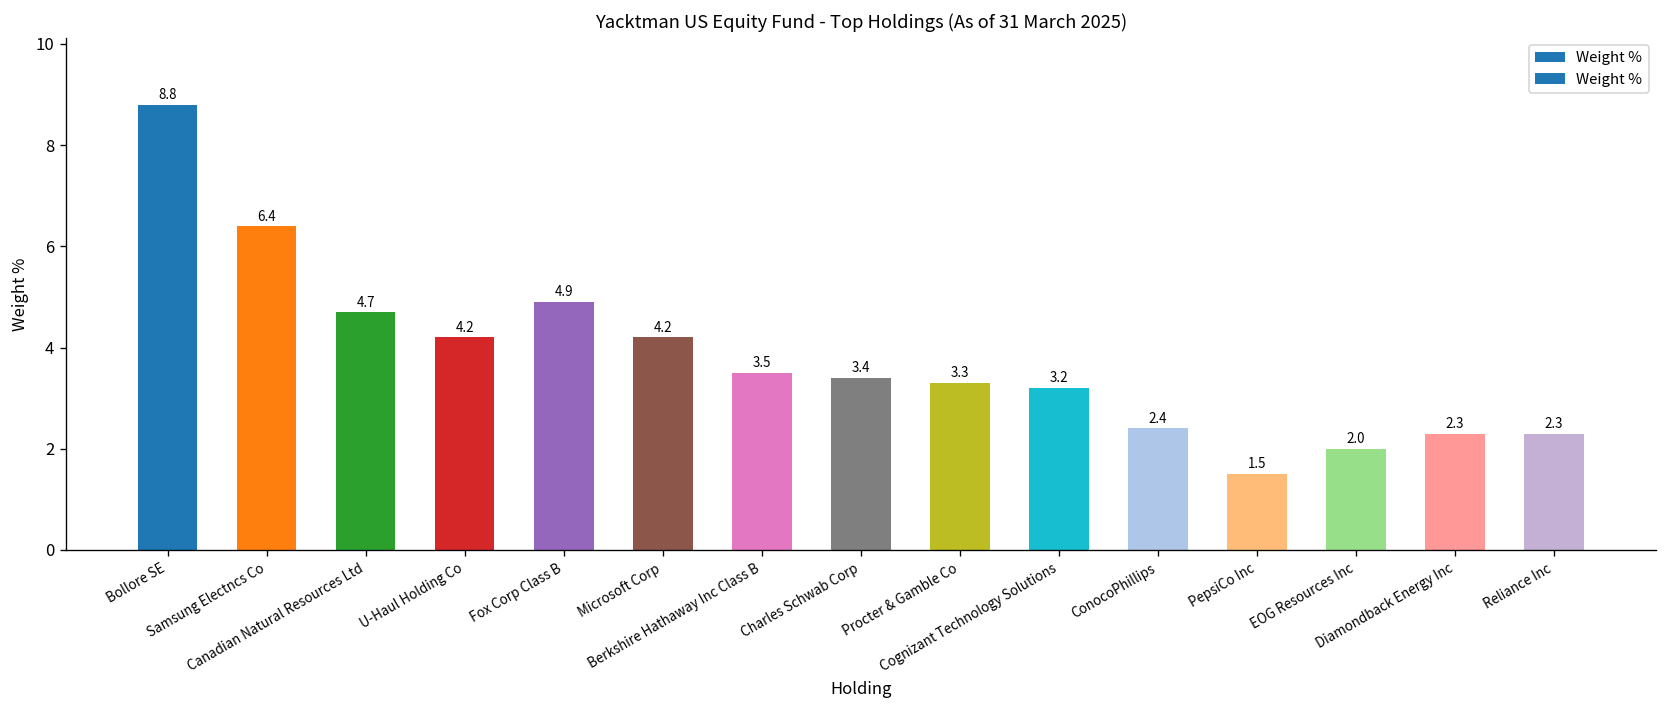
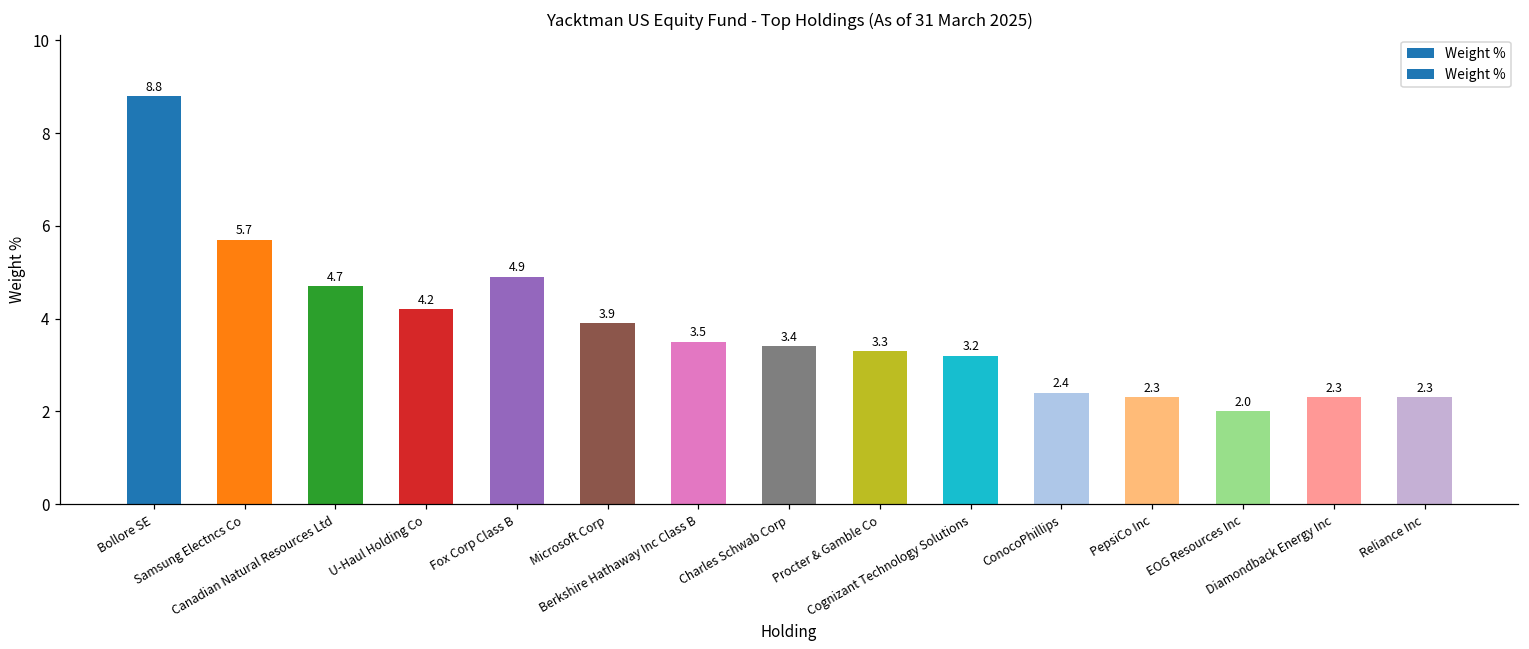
Samsung Electncs Co: 6.4 -> 5.7
Microsoft Corp: 4.2 -> 3.9
PepsiCo Inc: 1.5 -> 2.3
